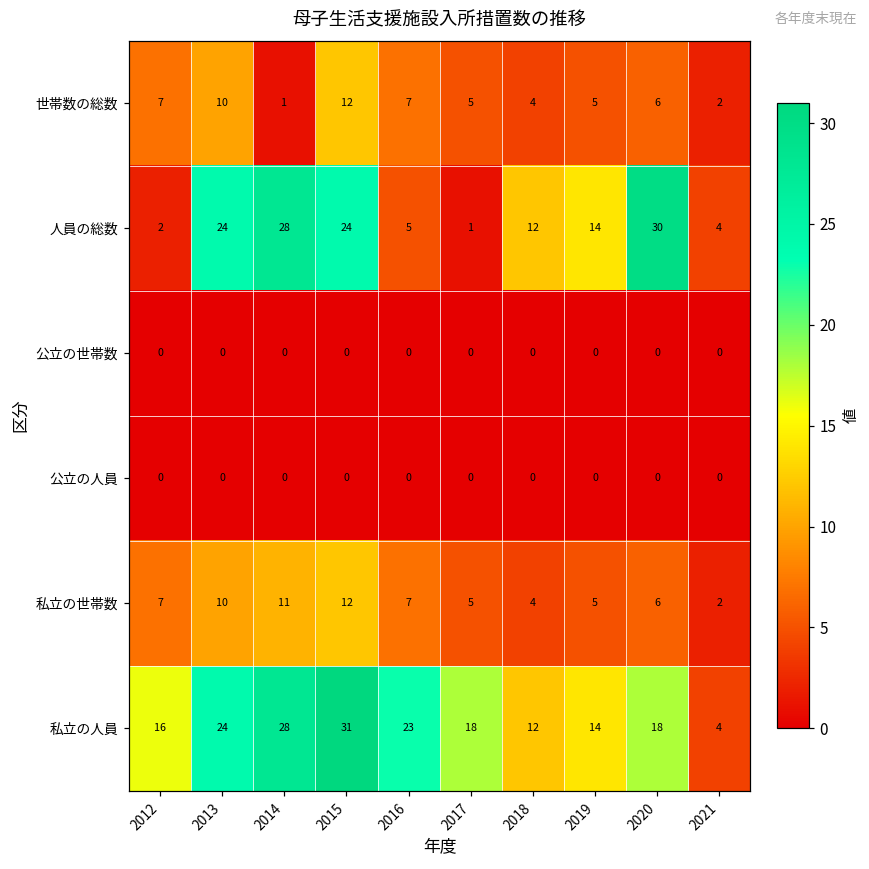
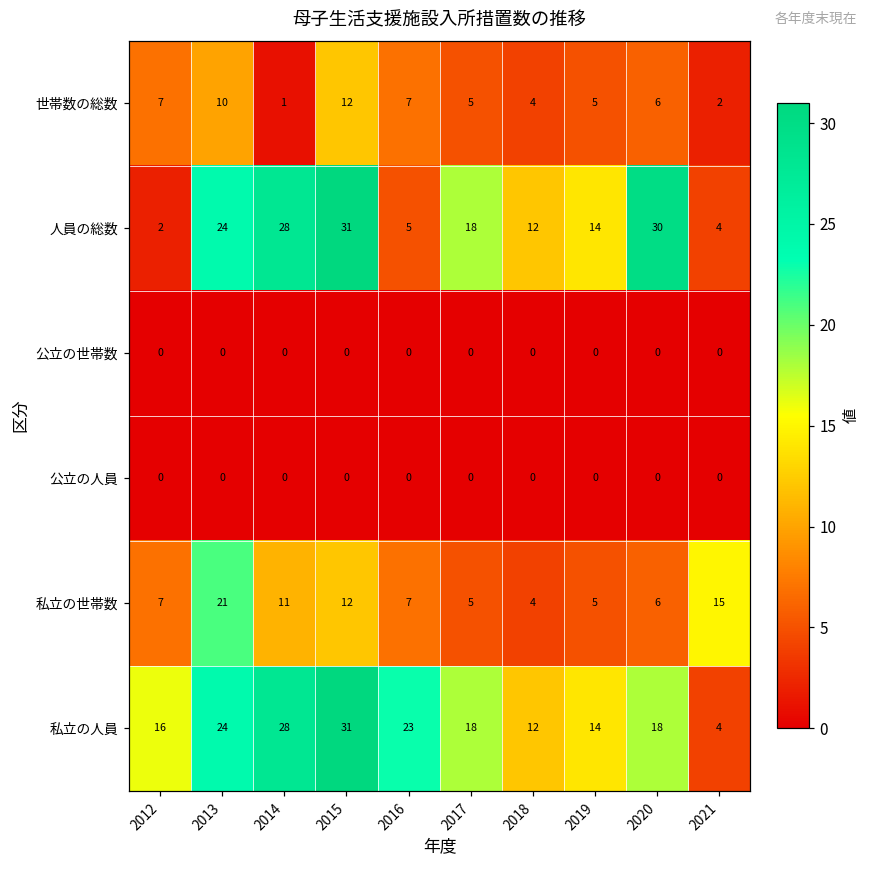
人員の総数, 2015: 24 -> 31
人員の総数, 2017: 1 -> 18
私立の世帯数, 2013: 10 -> 21
私立の世帯数, 2021: 2 -> 15
